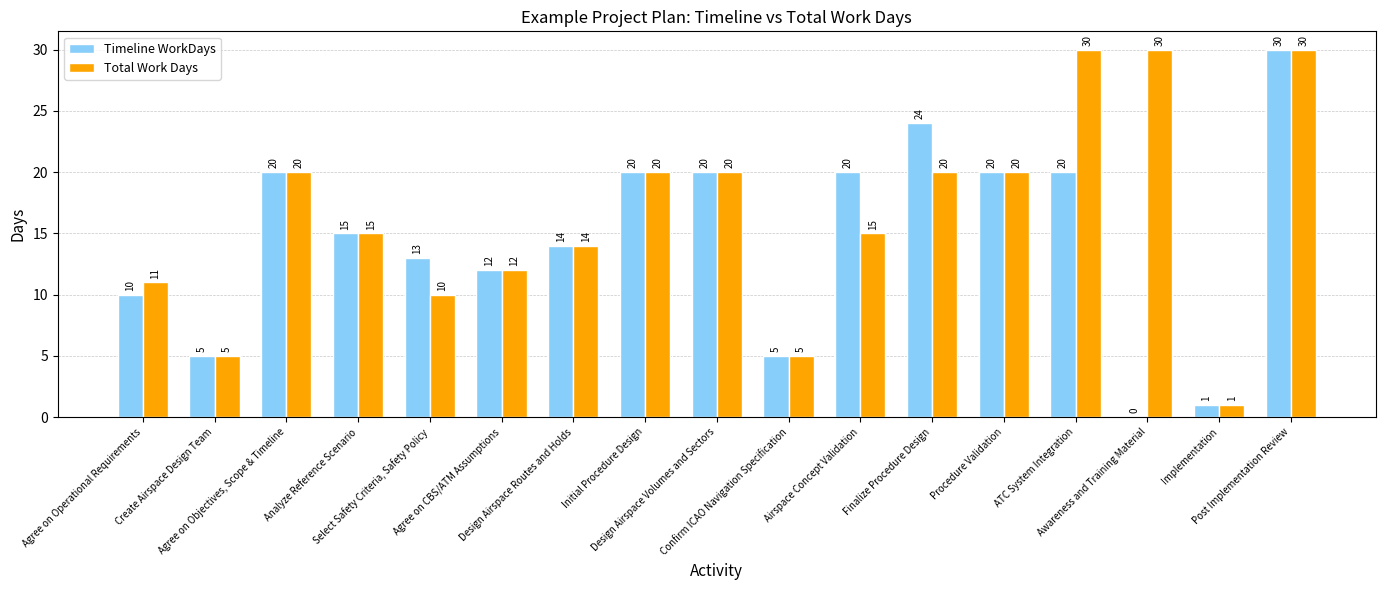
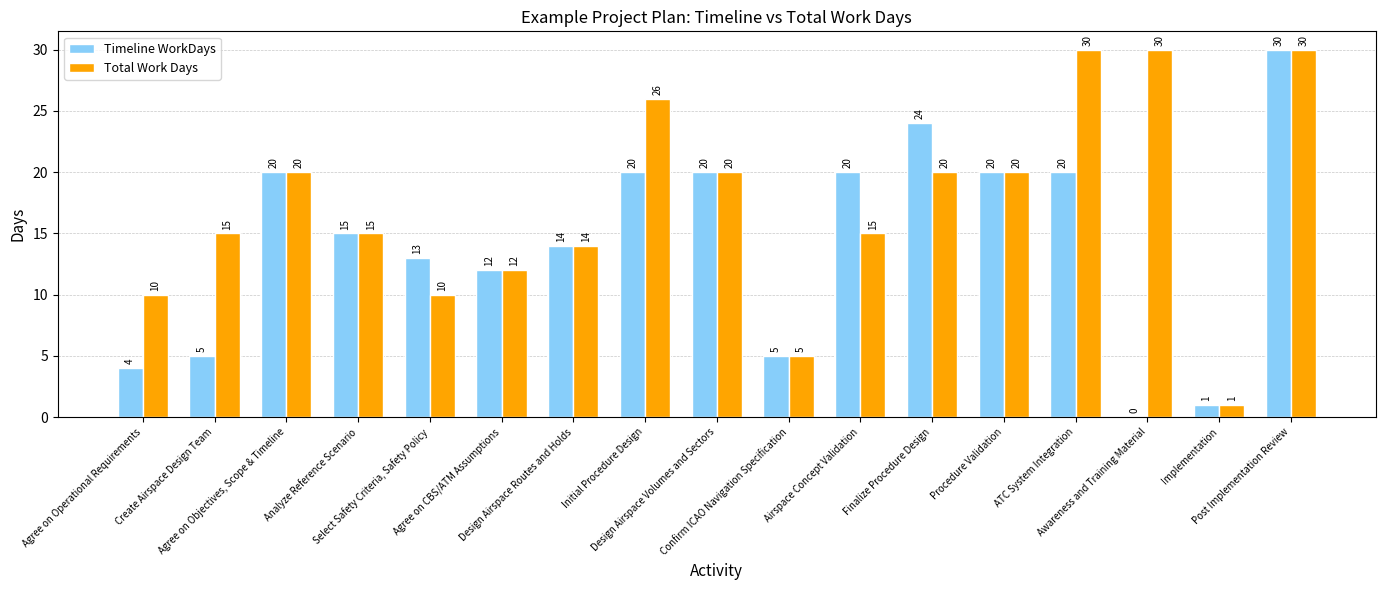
Timeline WorkDays, Agree on Operational Requirements: 10 -> 4
Total Work Days, Agree on Operational Requirements: 11 -> 10
Total Work Days, Create Airspace Design Team: 5 -> 15
Total Work Days, Initial Procedure Design: 20 -> 26
